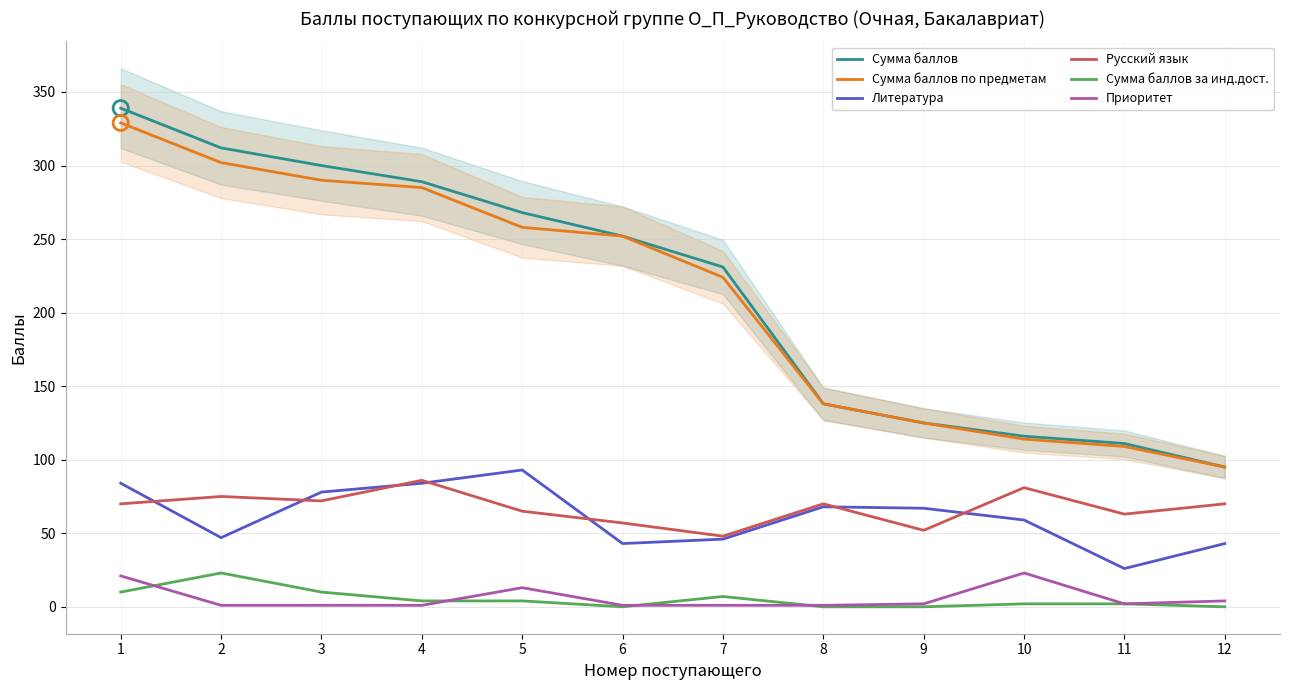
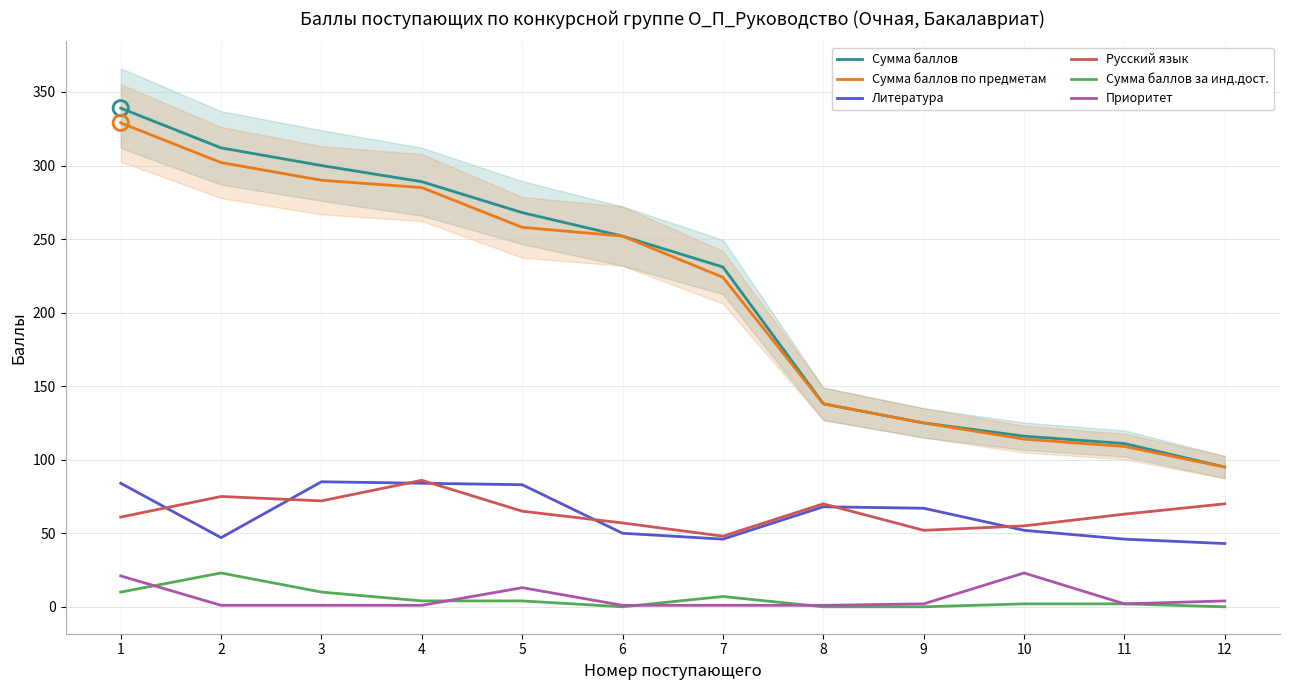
Русский язык, 1: 70 -> 61
Литература, 3: 78 -> 85
Литература, 5: 93 -> 83
Литература, 6: 43 -> 50
Литература, 10: 59 -> 52
Русский язык, 10: 81 -> 55
Литература, 11: 26 -> 46
